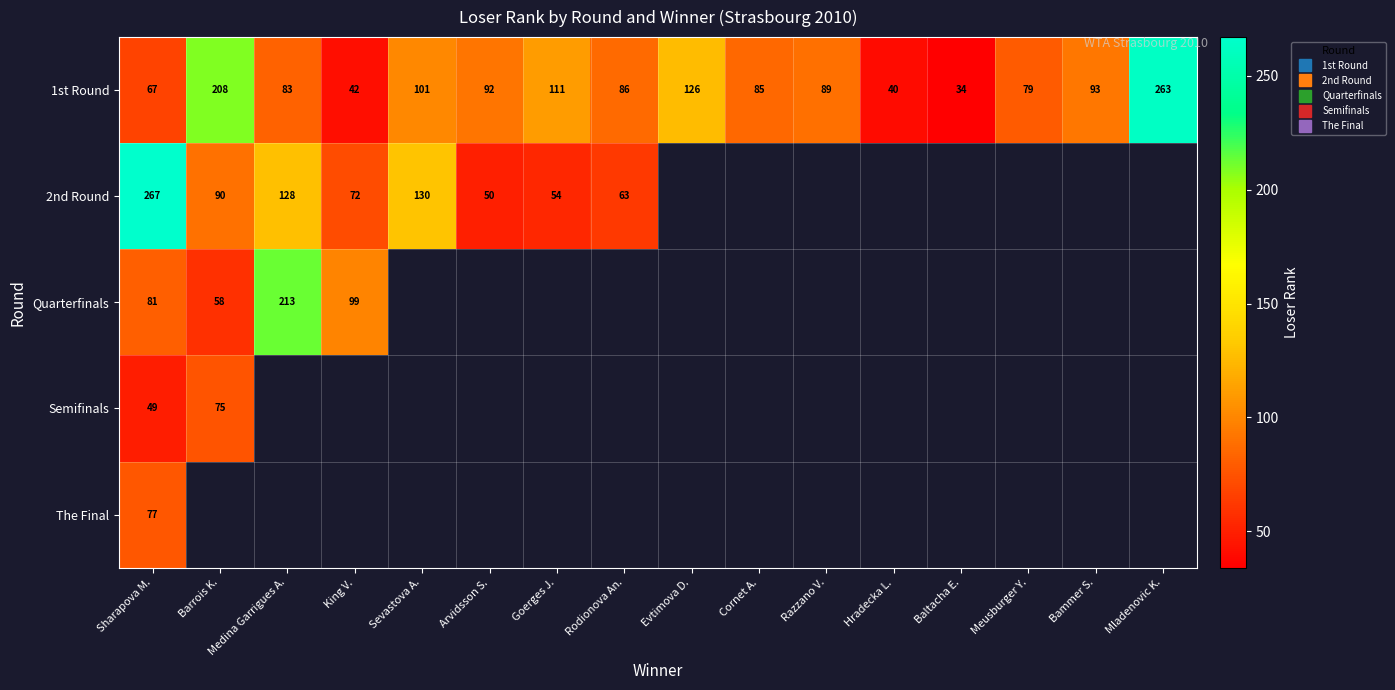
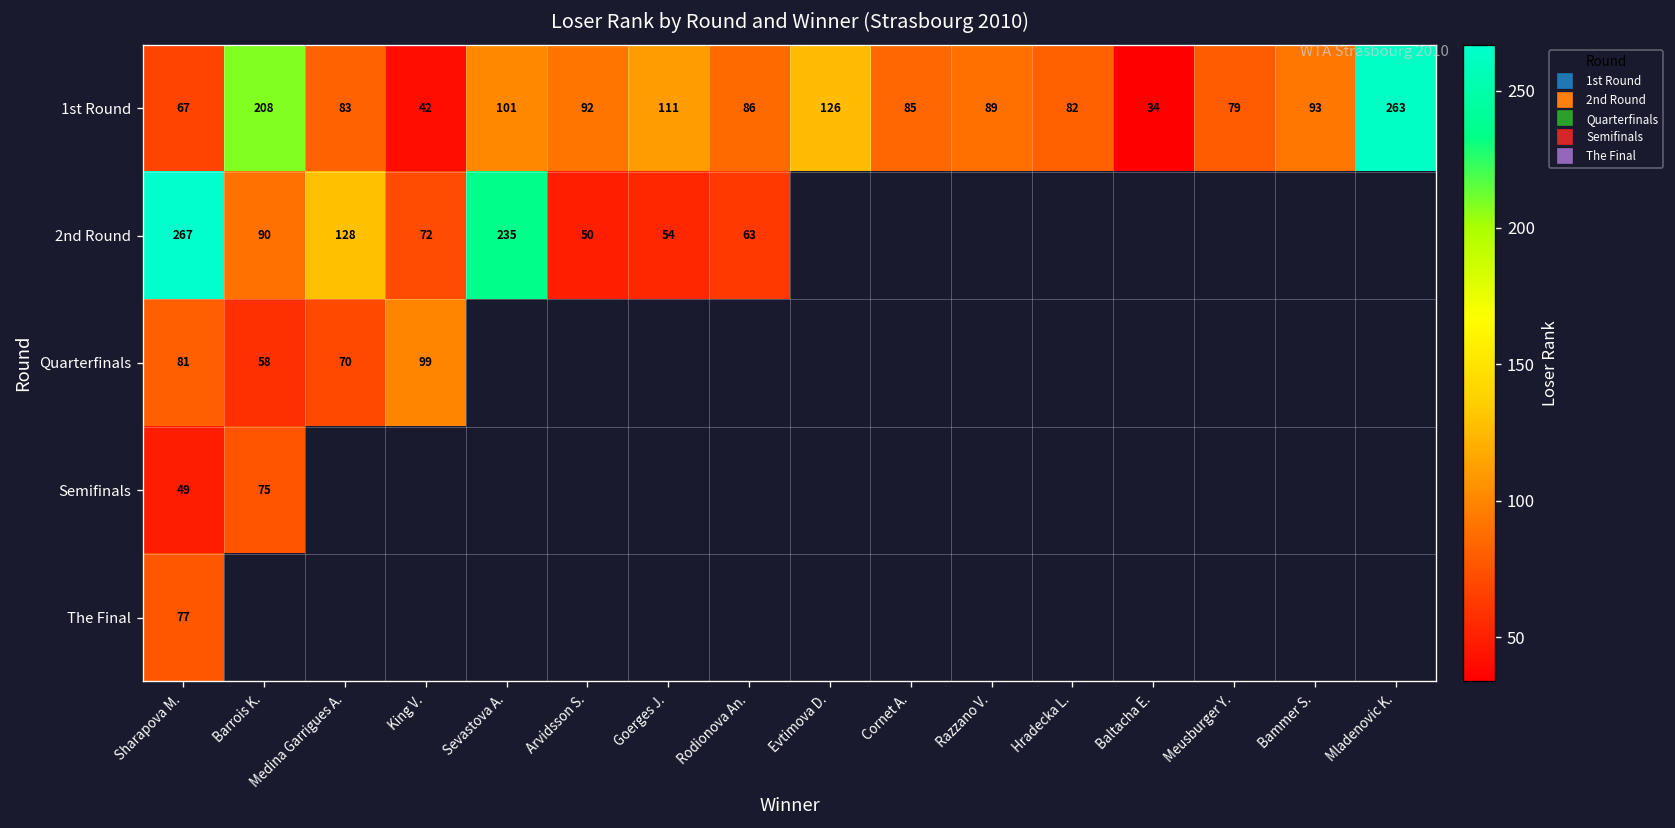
1st Round, Hradecka L.: 40 -> 82
2nd Round, Sevastova A.: 130 -> 235
Quarterfinals, Medina Garrigues A.: 213 -> 70
